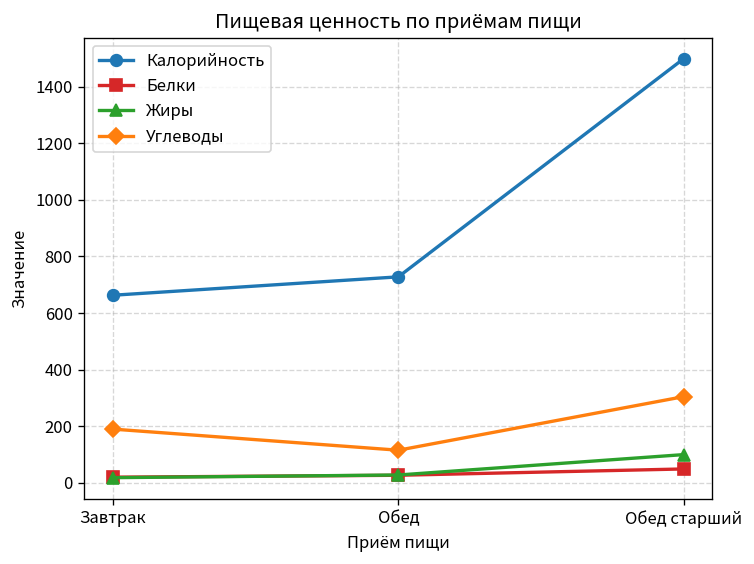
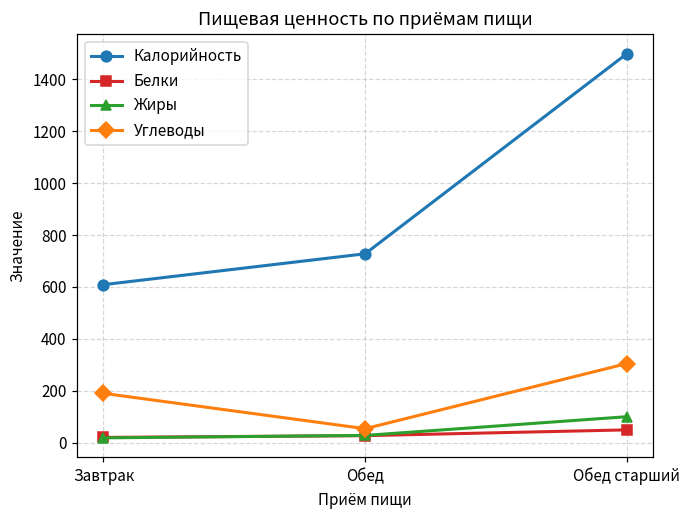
Калорийность, Завтрак: 660 -> 610
Углеводы, Обед: 120 -> 50
